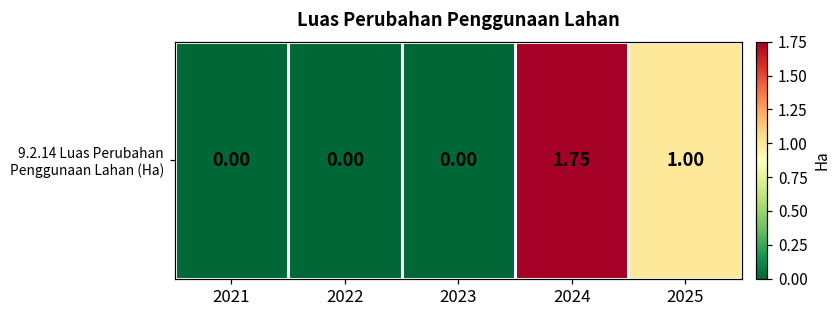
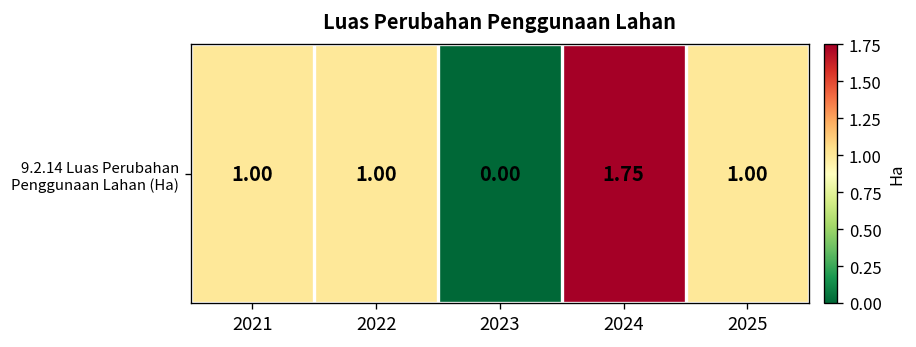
9.2.14 Luas Perubahan Penggunaan Lahan (Ha), 2021: 0.00 -> 1.00
9.2.14 Luas Perubahan Penggunaan Lahan (Ha), 2022: 0.00 -> 1.00
